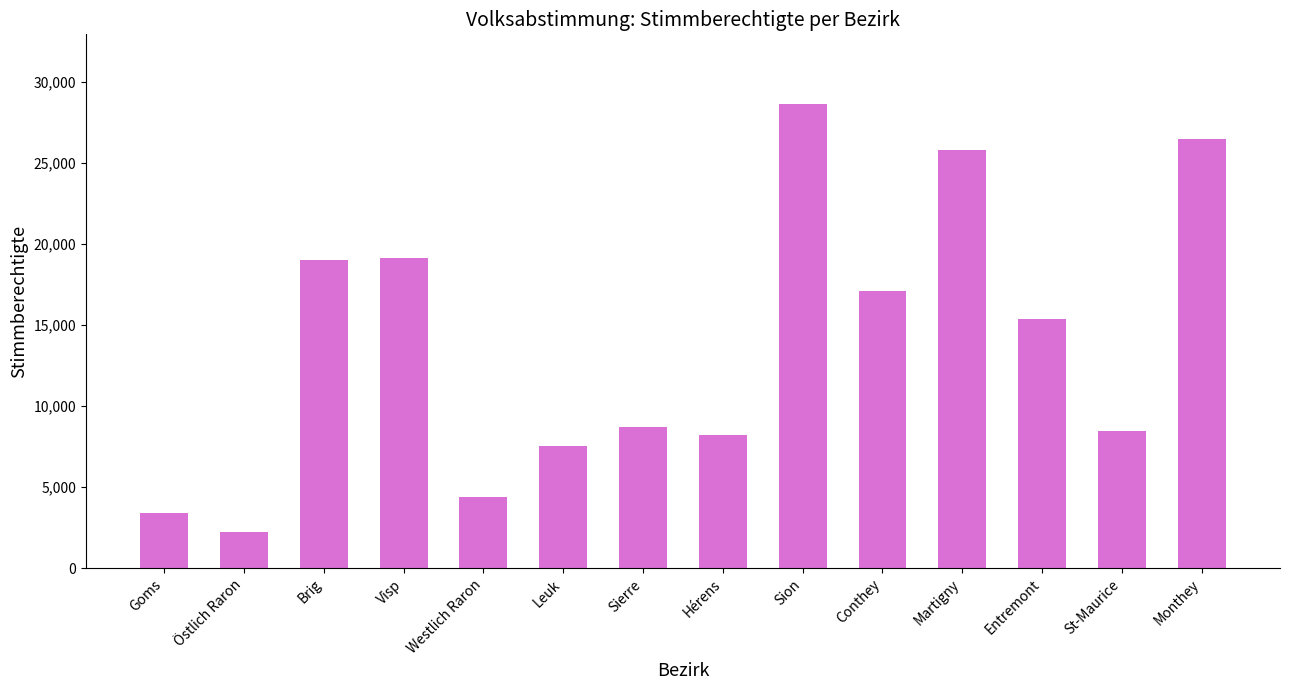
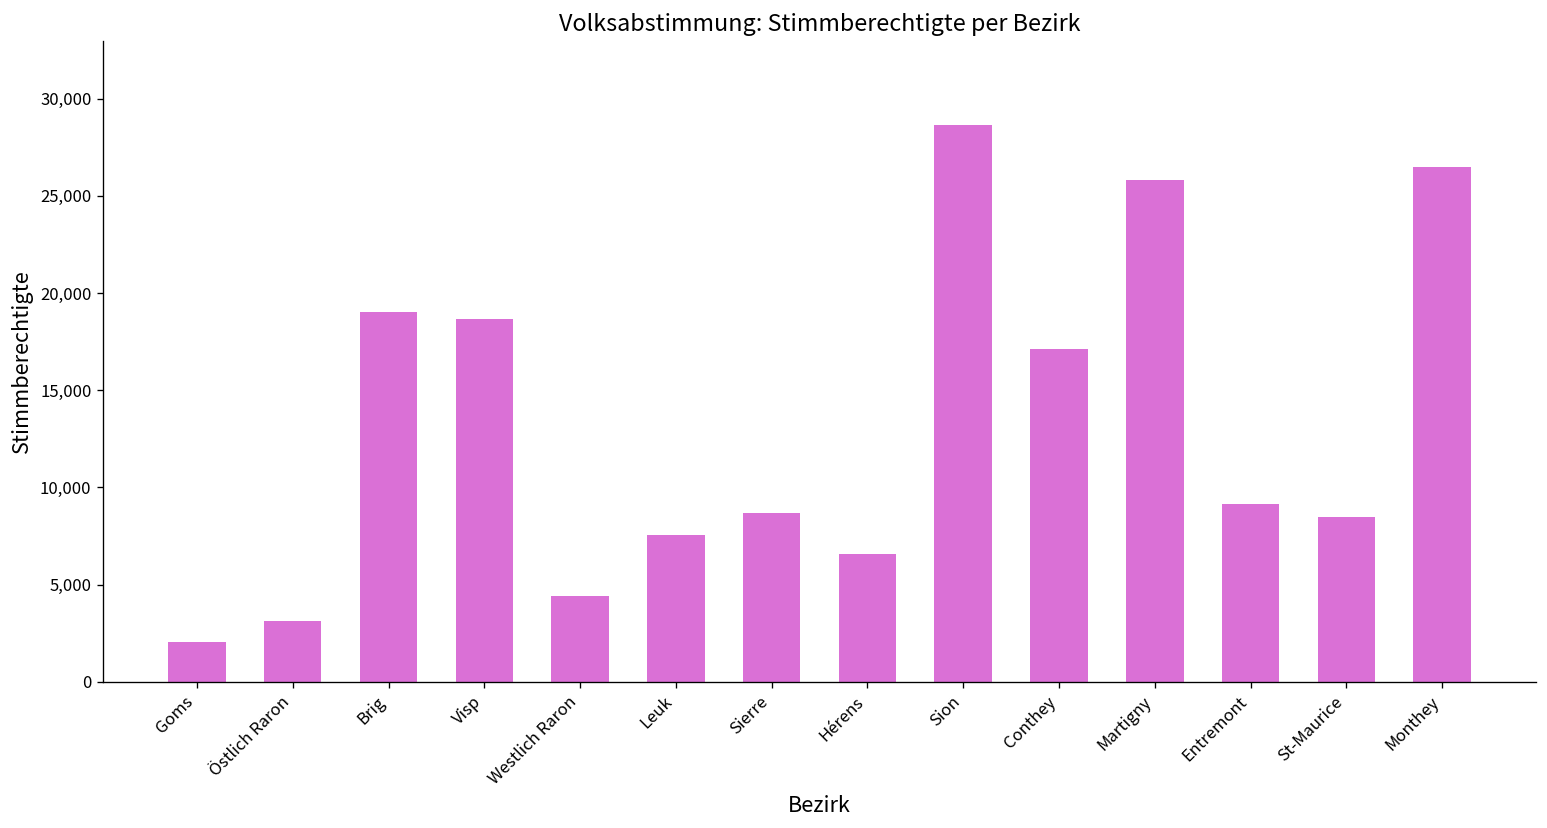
Goms: 3,400 -> 2,100
Östlich Raron: 2,200 -> 3,100
Visp: 19,200 -> 18,700
Hérens: 8,200 -> 6,600
Entremont: 15,400 -> 9,100
